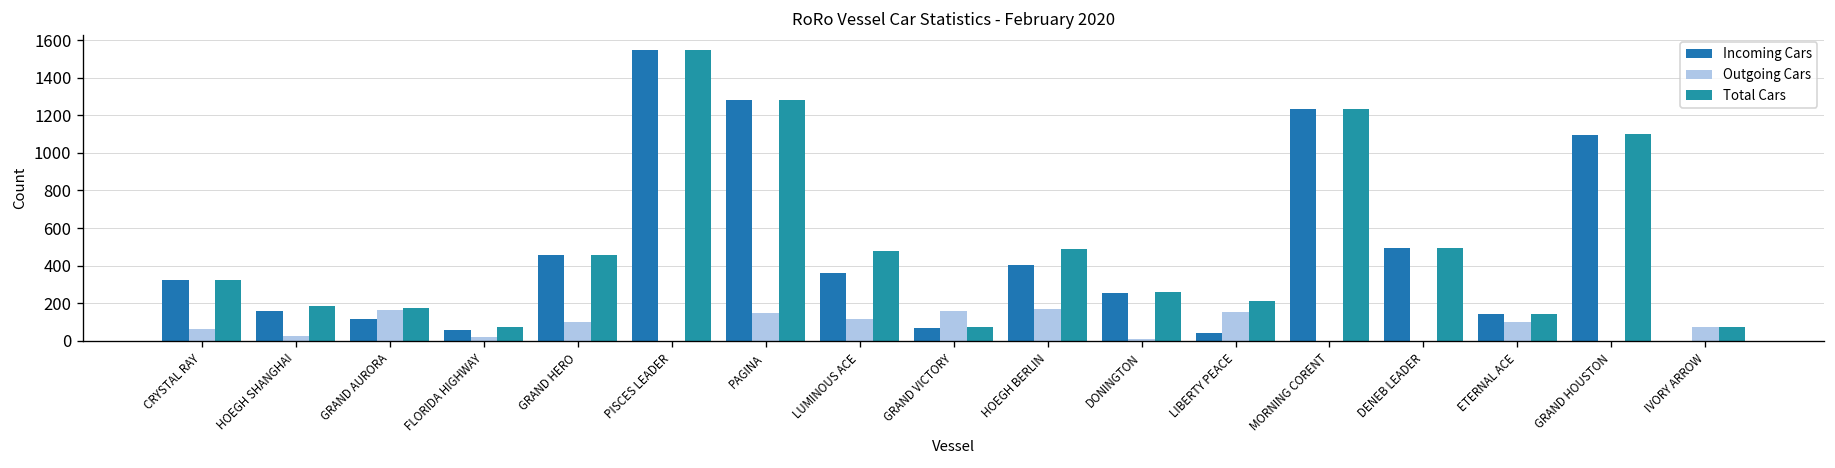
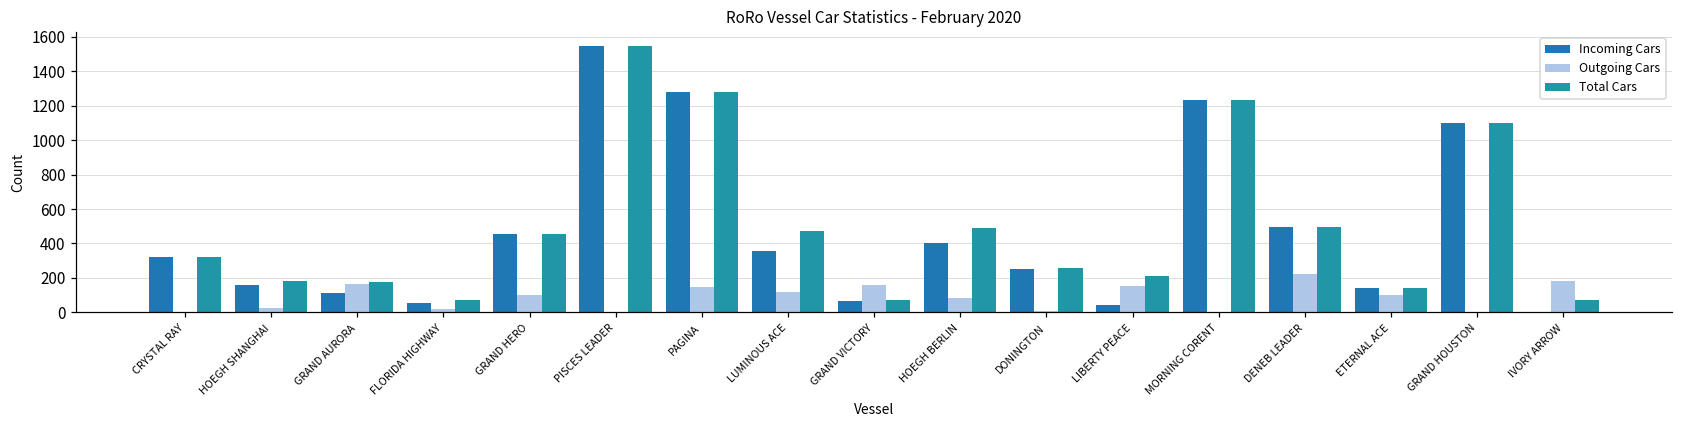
Outgoing Cars, CRYSTAL RAY: 60 -> 0
Outgoing Cars, HOEGH BERLIN: 170 -> 90
Outgoing Cars, DENEB LEADER: 0 -> 220
Outgoing Cars, IVORY ARROW: 70 -> 180
